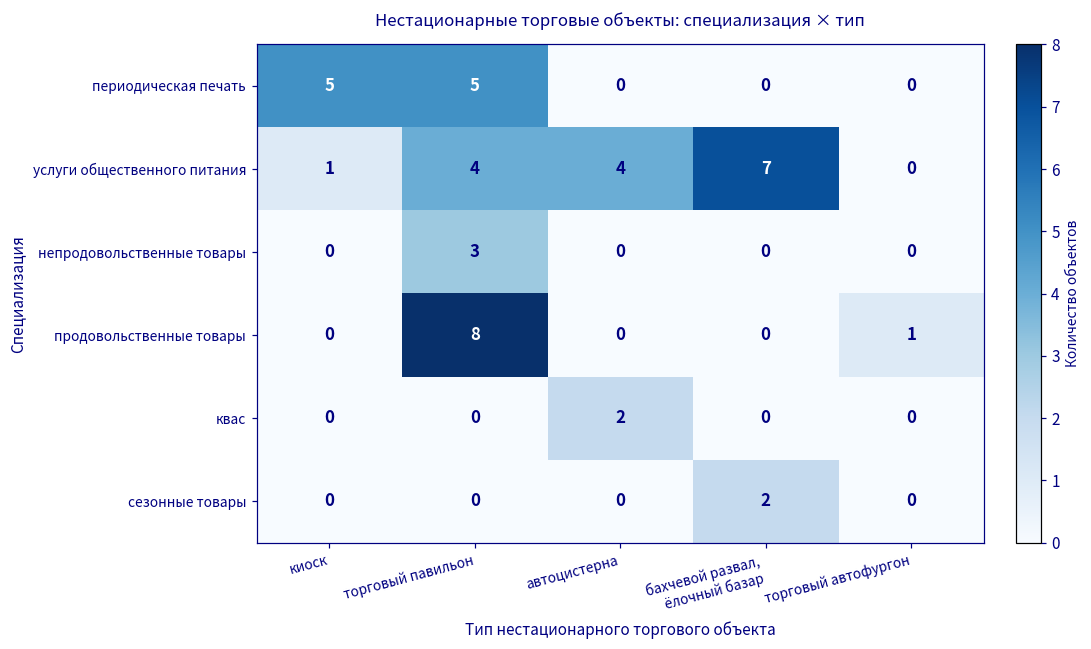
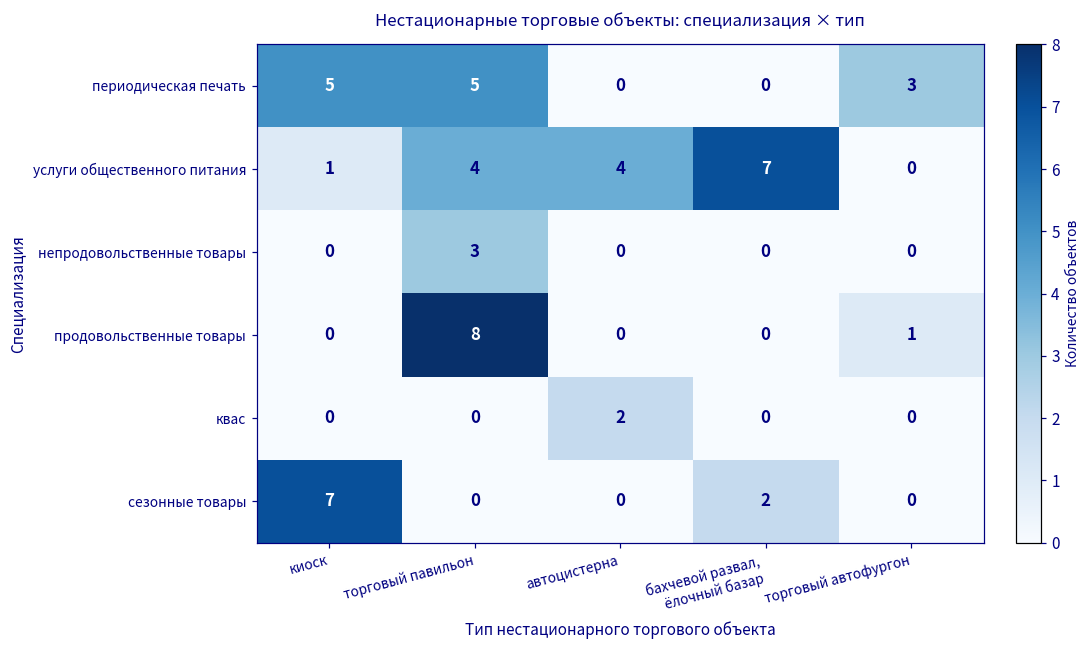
периодическая печать, торговый автофургон: 0 -> 3
сезонные товары, киоск: 0 -> 7
